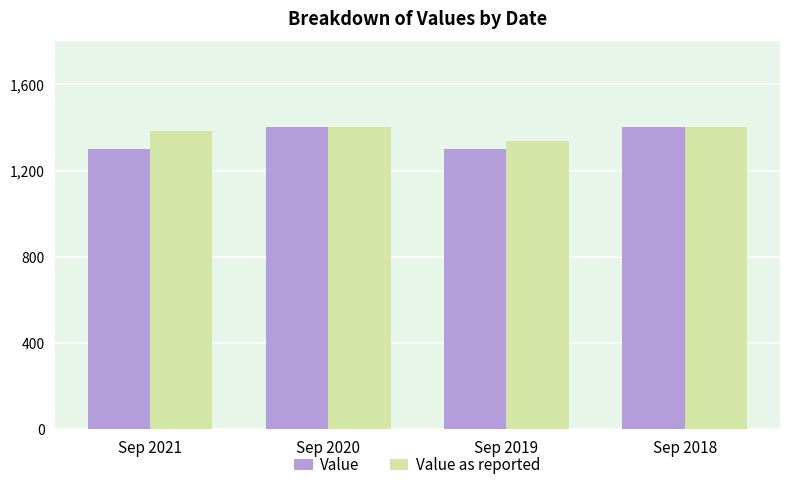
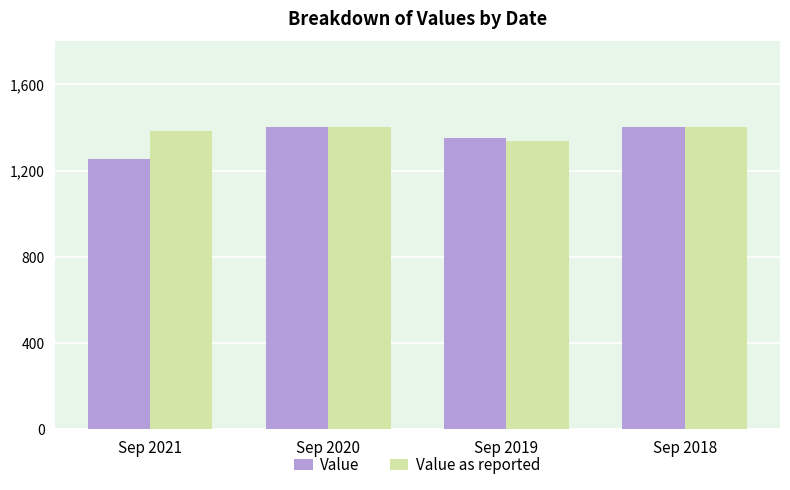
Value, Sep 2021: 1,300 -> 1,260
Value, Sep 2019: 1,300 -> 1,350
